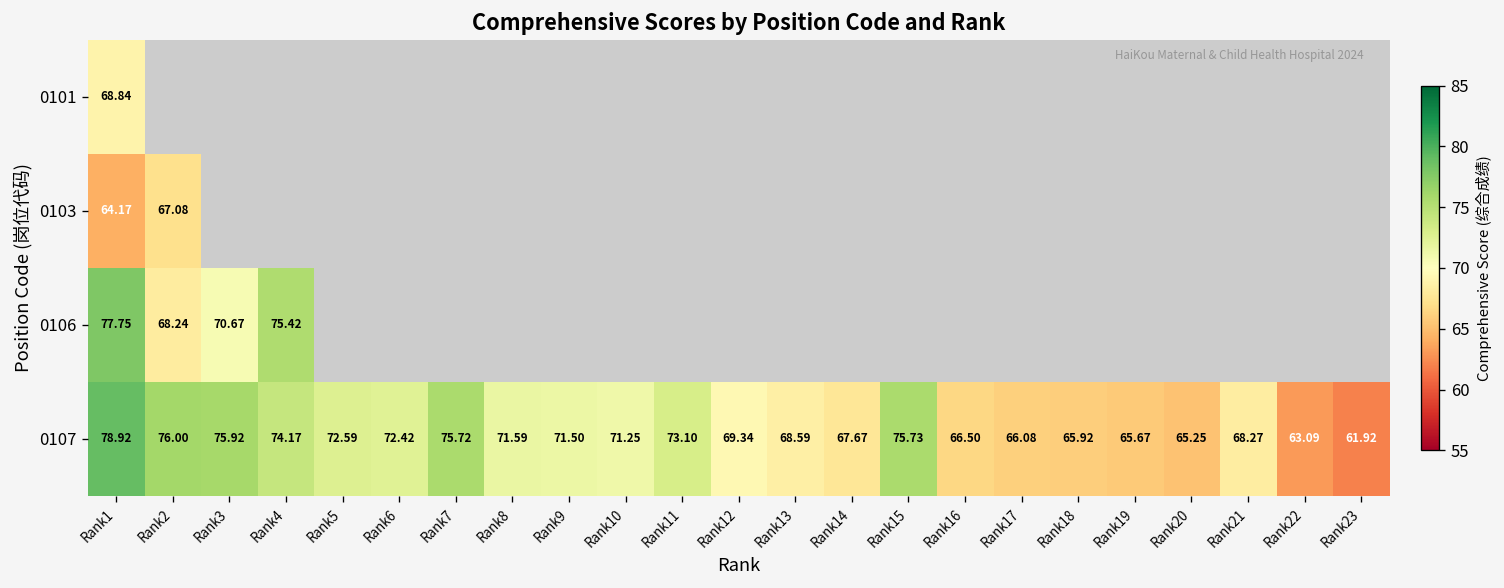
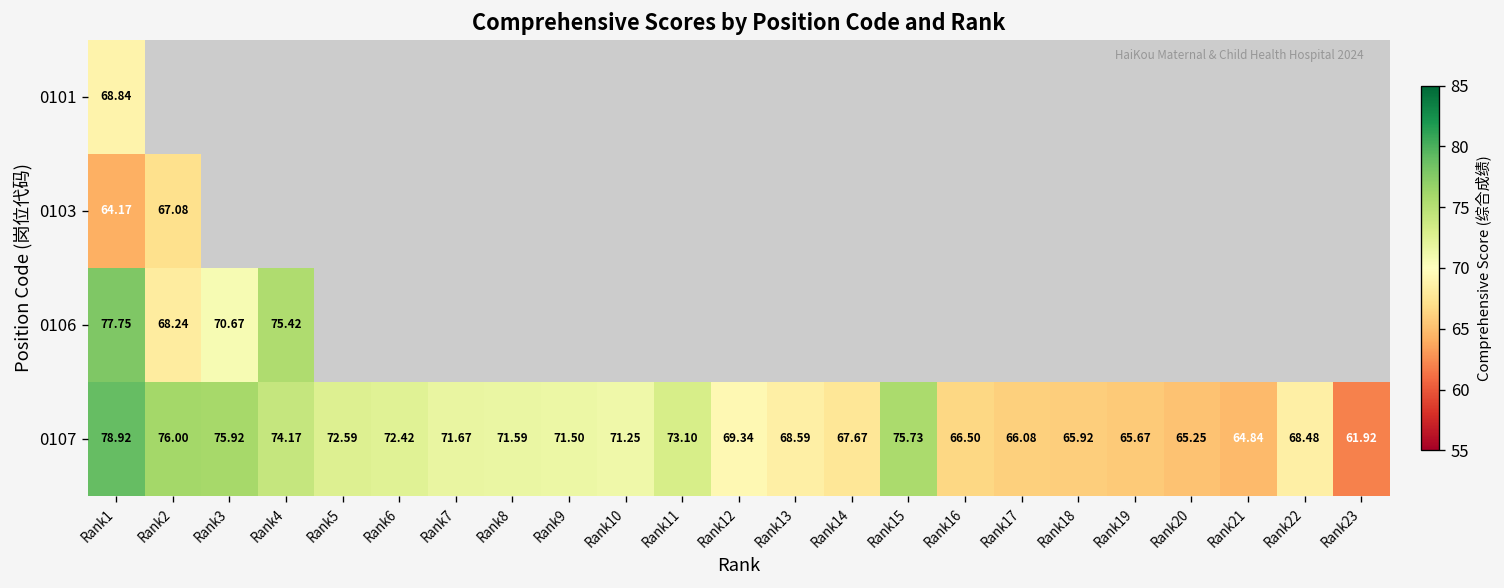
0107, Rank7: 75.72 -> 71.67
0107, Rank21: 68.27 -> 64.84
0107, Rank22: 63.09 -> 68.48
